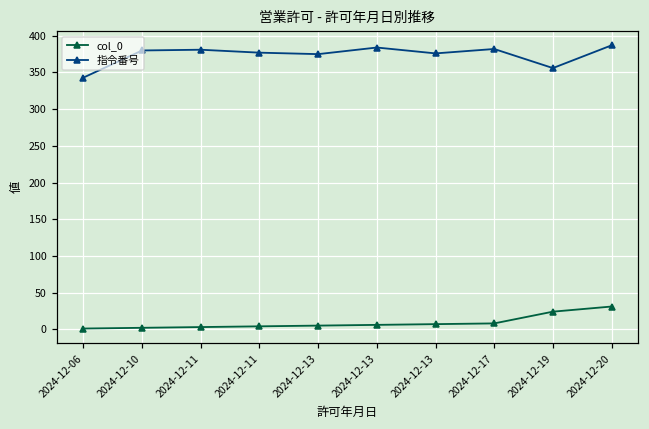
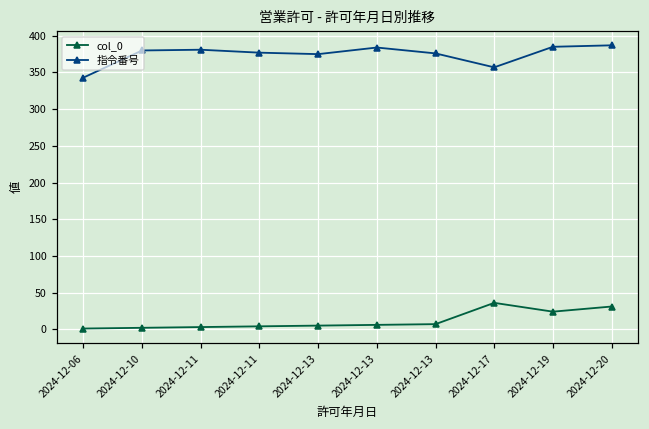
col_0, 2024-12-17: 10 -> 40
指令番号, 2024-12-17: 380 -> 360
指令番号, 2024-12-19: 360 -> 390
